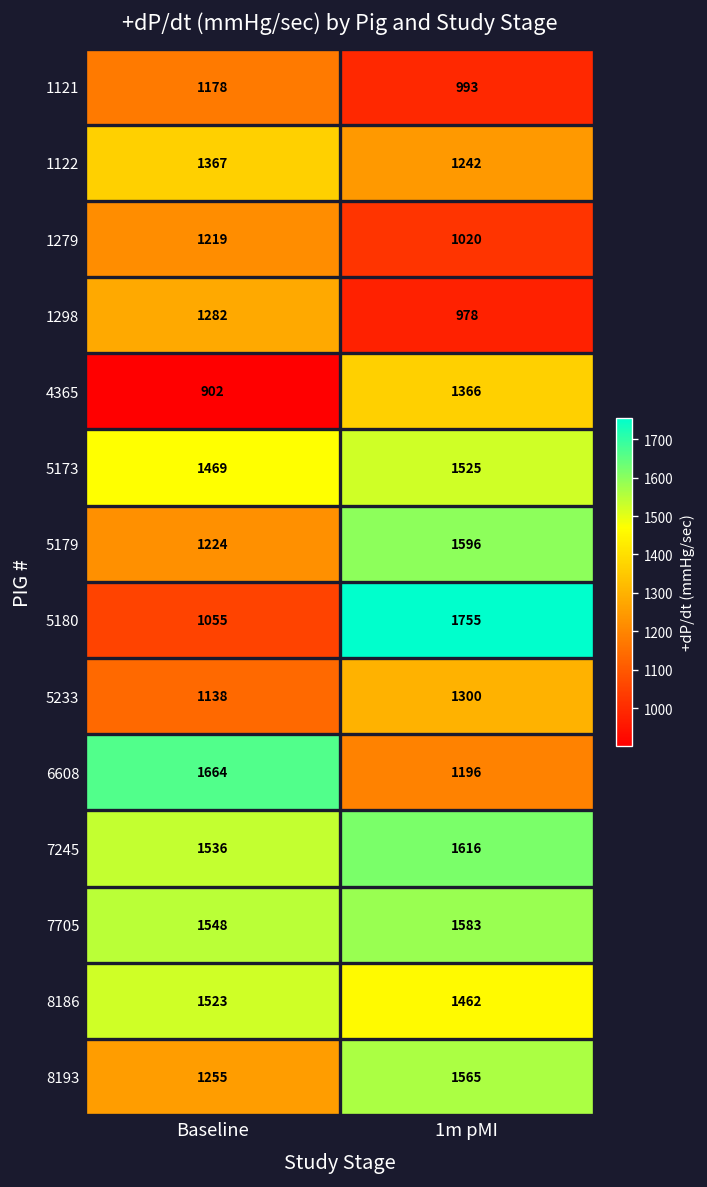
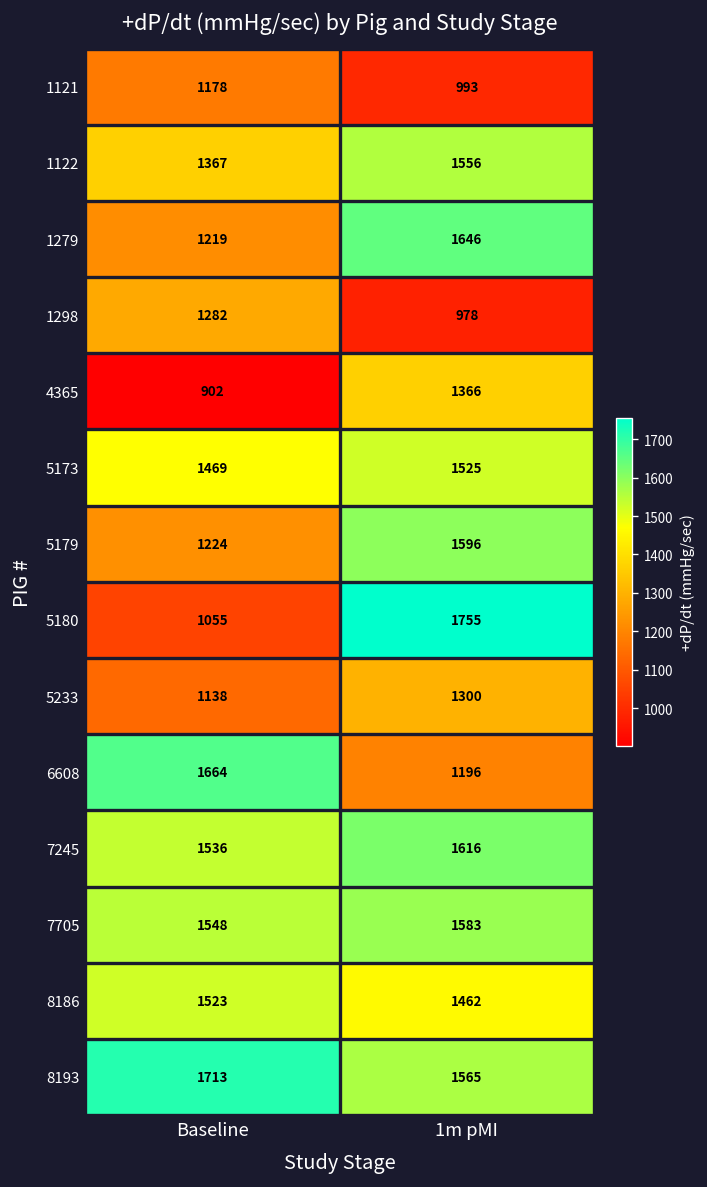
1122, 1m pMI: 1242 -> 1556
1279, 1m pMI: 1020 -> 1646
8193, Baseline: 1255 -> 1713
